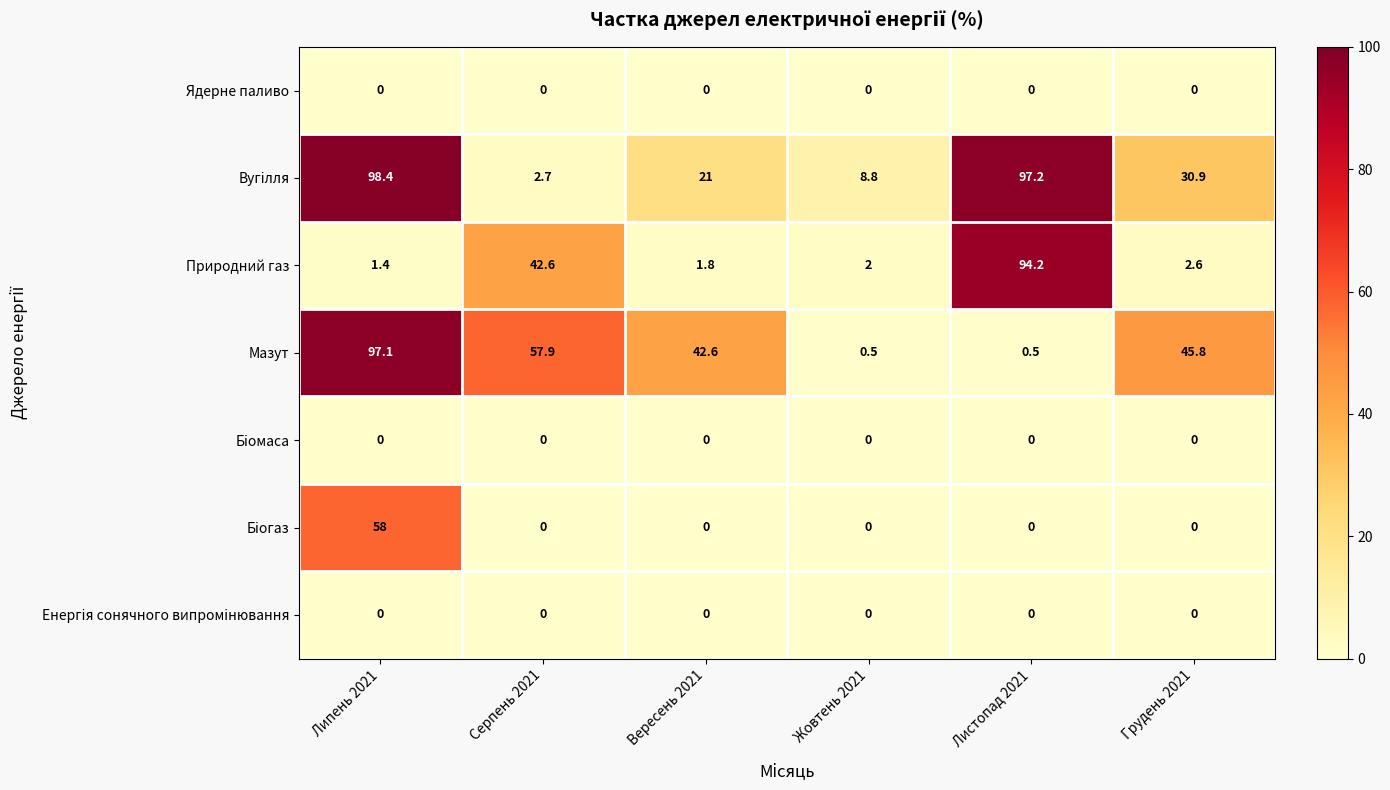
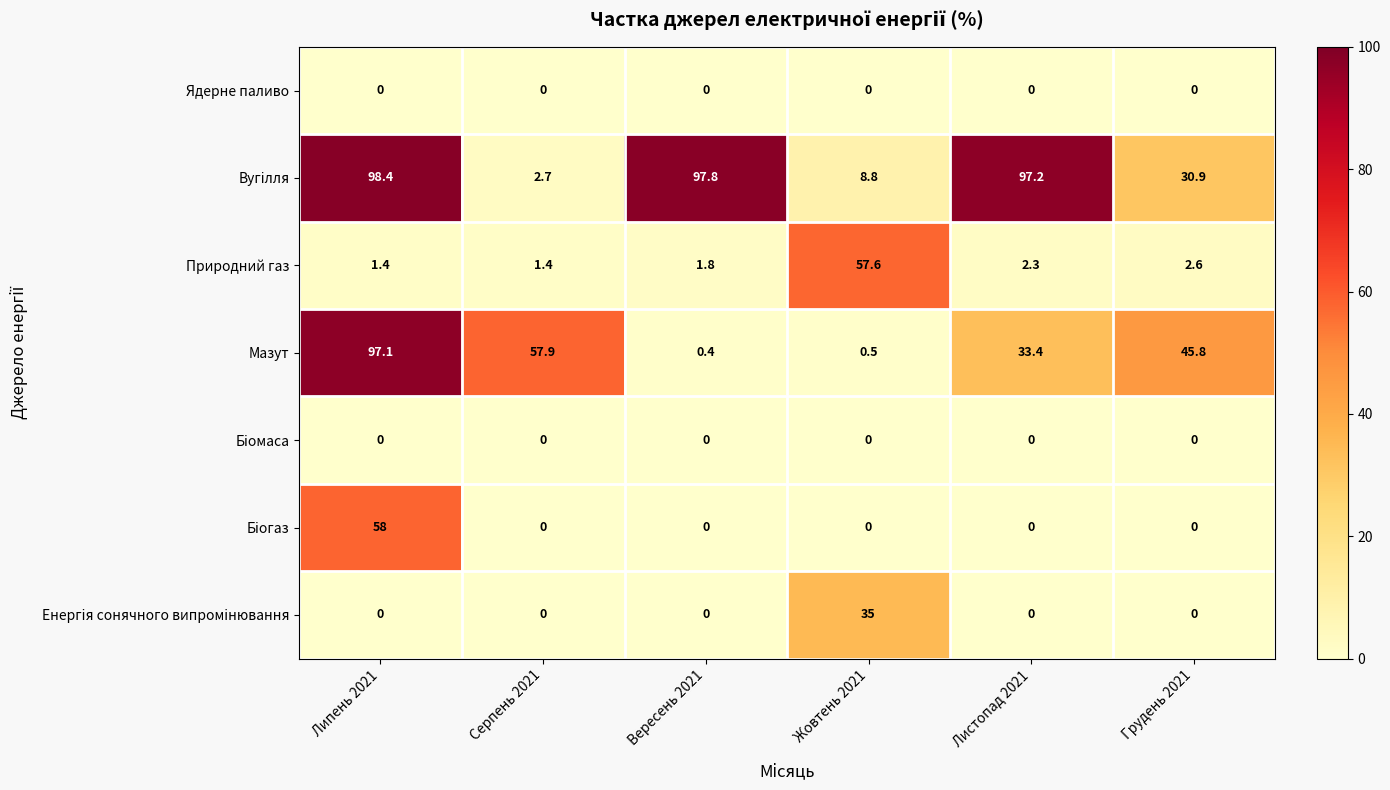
Вугілля, Вересень 2021: 21 -> 97.8
Природний газ, Серпень 2021: 42.6 -> 1.4
Природний газ, Жовтень 2021: 2 -> 57.6
Природний газ, Листопад 2021: 94.2 -> 2.3
Мазут, Вересень 2021: 42.6 -> 0.4
Мазут, Листопад 2021: 0.5 -> 33.4
Енергія сонячного випромінювання, Жовтень 2021: 0 -> 35
